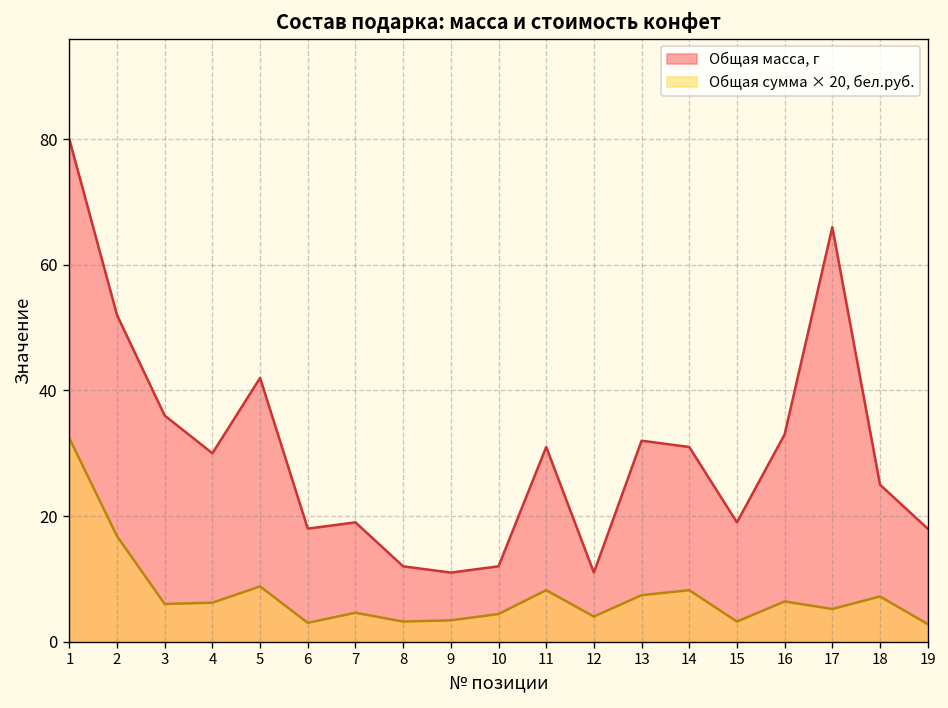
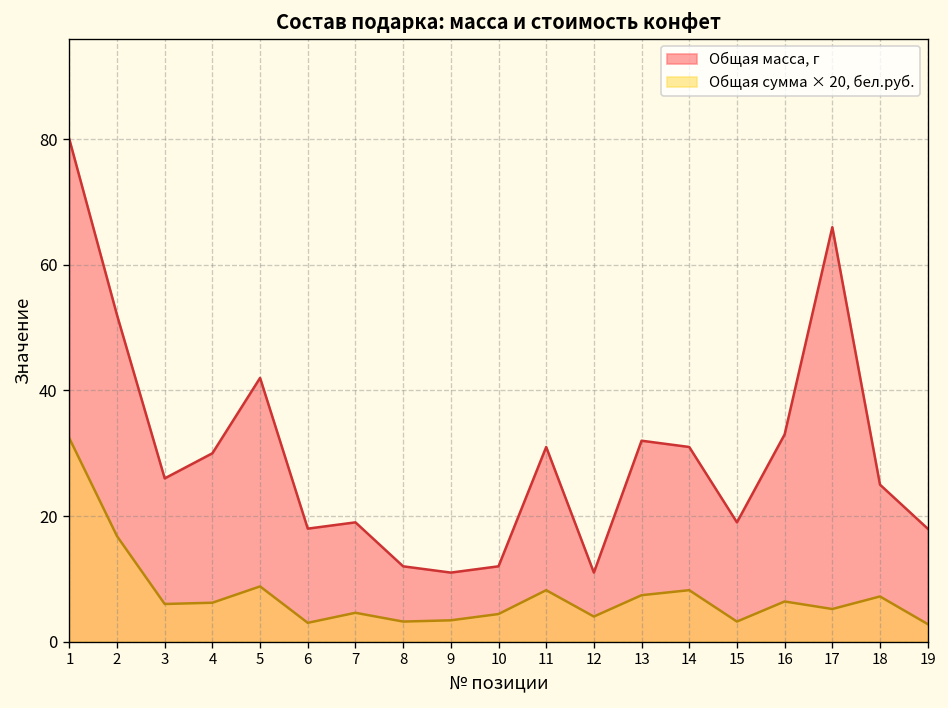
Общая масса, г, 3: 36 -> 26
